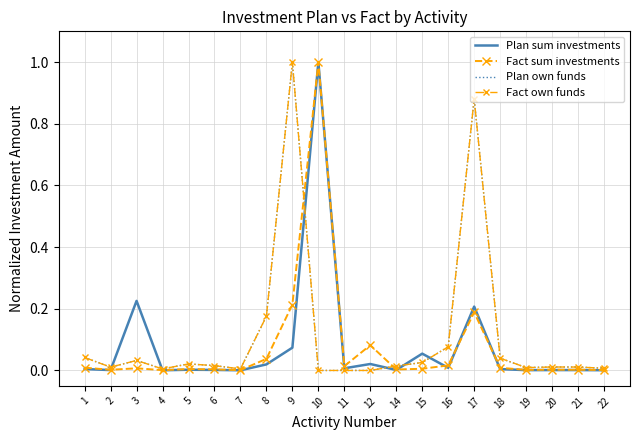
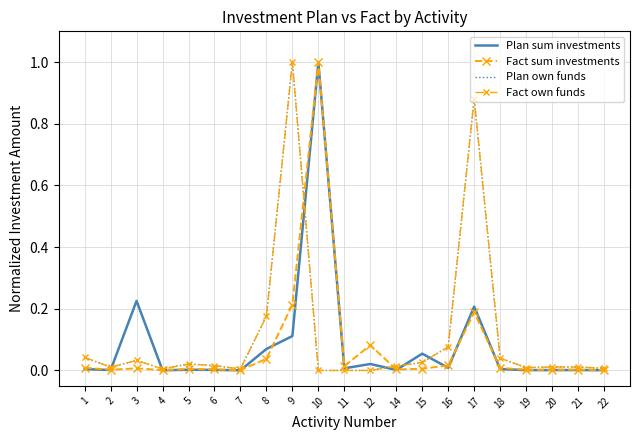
Plan sum investments, 8: 0.02 -> 0.07
Plan sum investments, 9: 0.07 -> 0.11
